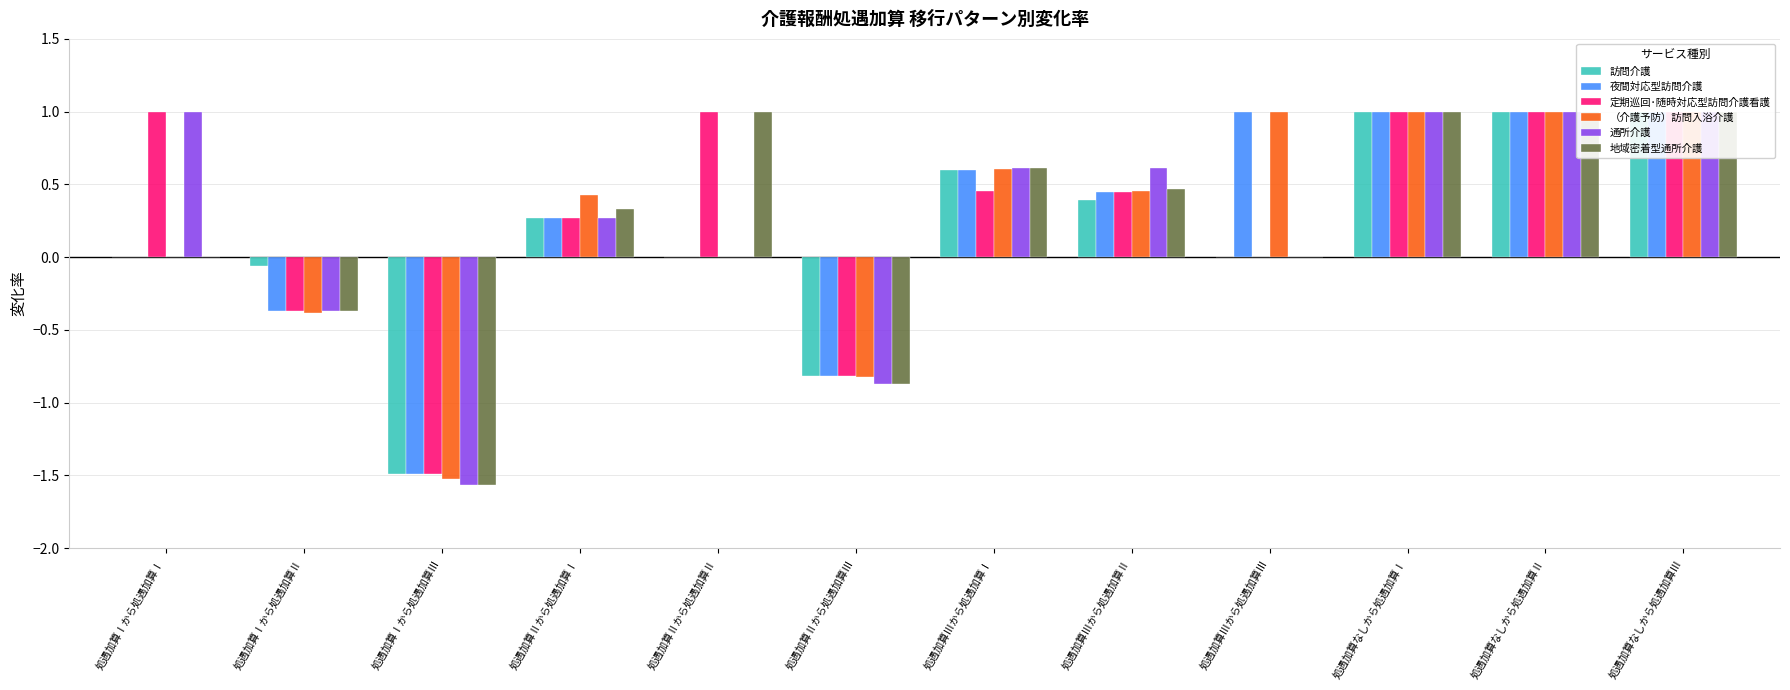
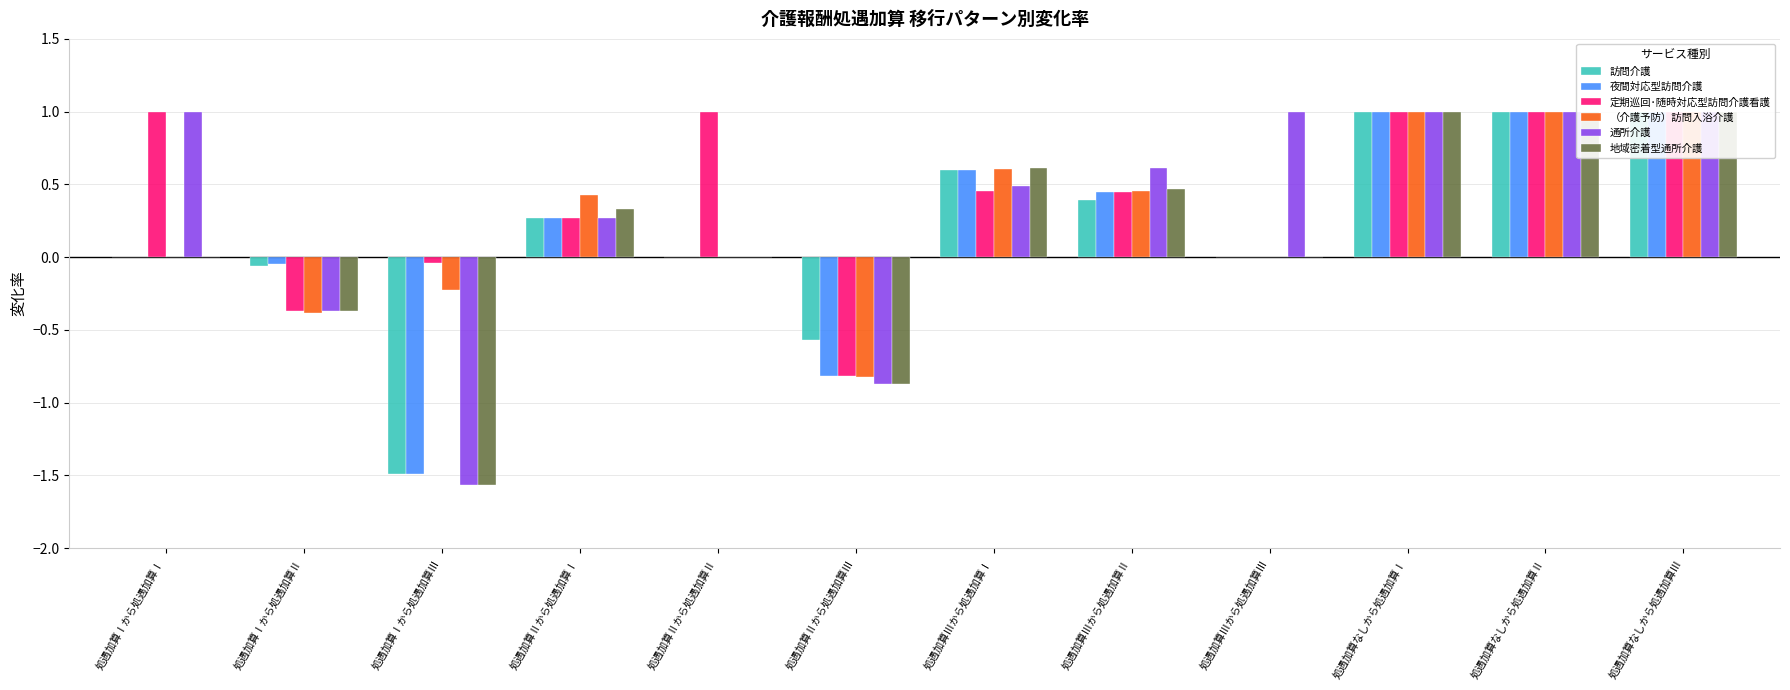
夜間対応型訪問介護, 処遇加算Ⅰから処遇加算Ⅱ: -0.37 -> -0.05
定期巡回･随時対応型訪問介護看護, 処遇加算Ⅰから処遇加算Ⅲ: -1.49 -> -0.04
（介護予防）訪問入浴介護, 処遇加算Ⅰから処遇加算Ⅲ: -1.52 -> -0.23
地域密着型通所介護, 処遇加算Ⅱから処遇加算Ⅱ: 1 -> 0
訪問介護, 処遇加算Ⅱから処遇加算Ⅲ: -0.82 -> -0.57
通所介護, 処遇加算Ⅲから処遇加算Ⅰ: 0.61 -> 0.49
夜間対応型訪問介護, 処遇加算Ⅲから処遇加算Ⅲ: 1 -> 0
（介護予防）訪問入浴介護, 処遇加算Ⅲから処遇加算Ⅲ: 1 -> 0
通所介護, 処遇加算Ⅲから処遇加算Ⅲ: 0 -> 1
